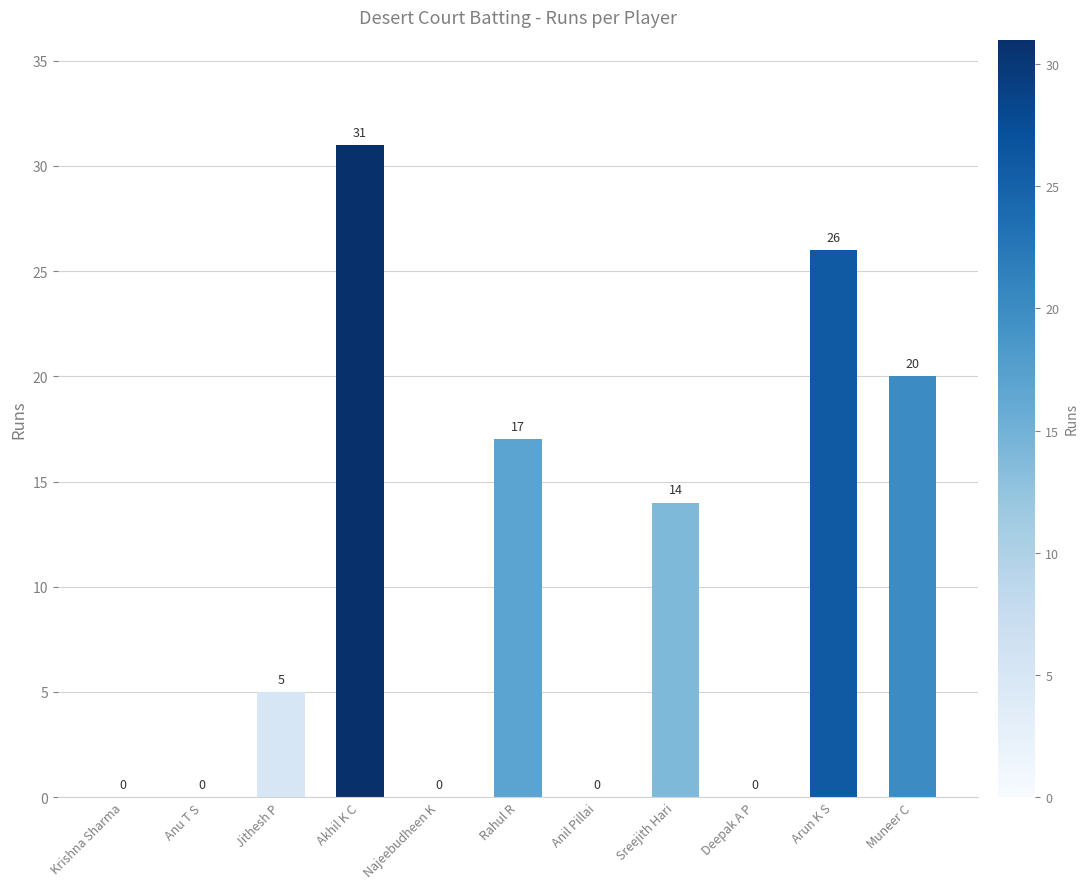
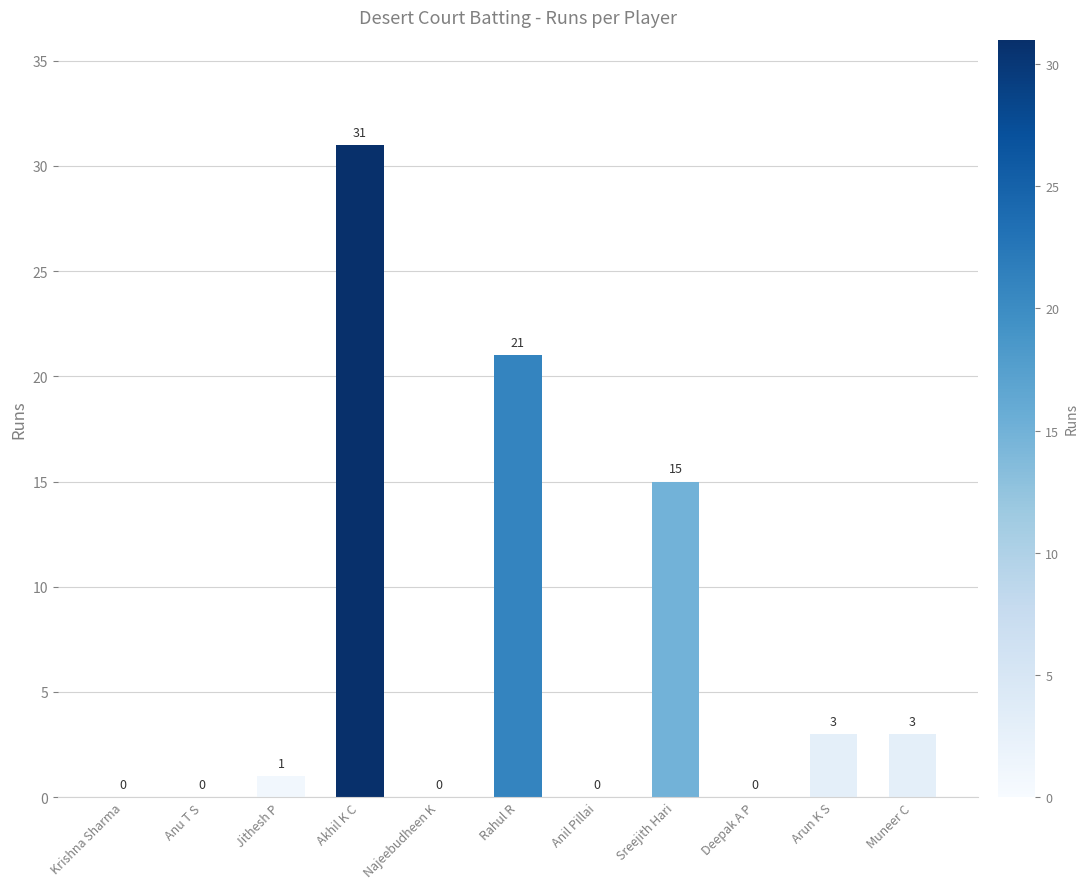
Jithesh P: 5 -> 1
Rahul R: 17 -> 21
Sreejith Hari: 14 -> 15
Arun K S: 26 -> 3
Muneer C: 20 -> 3
